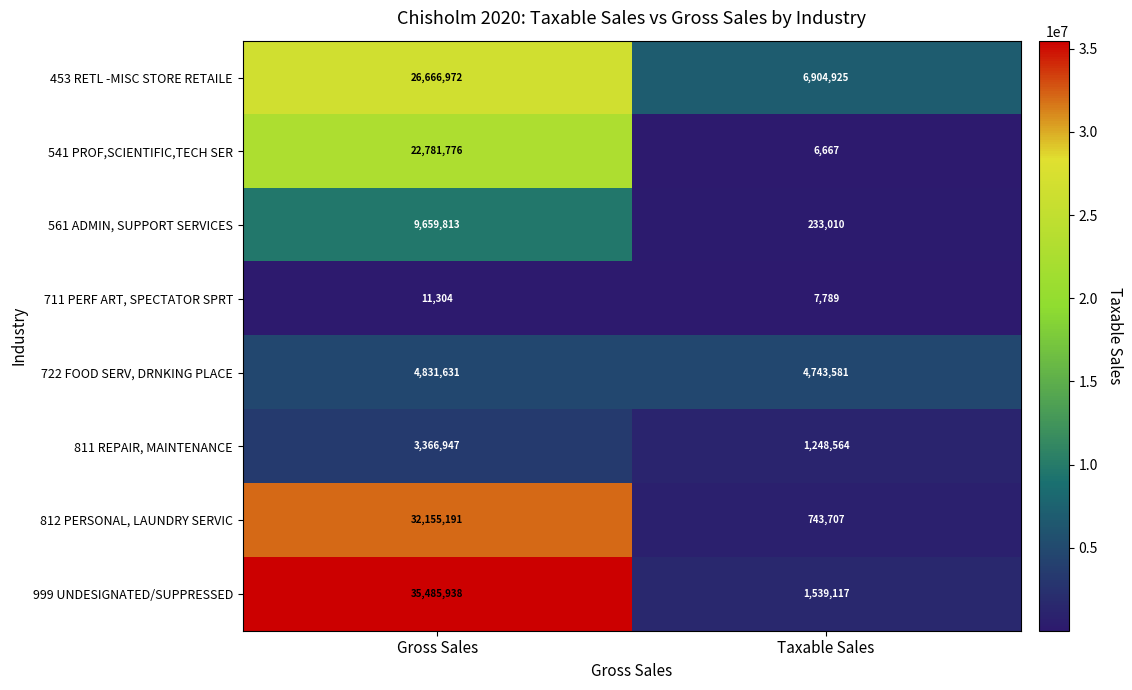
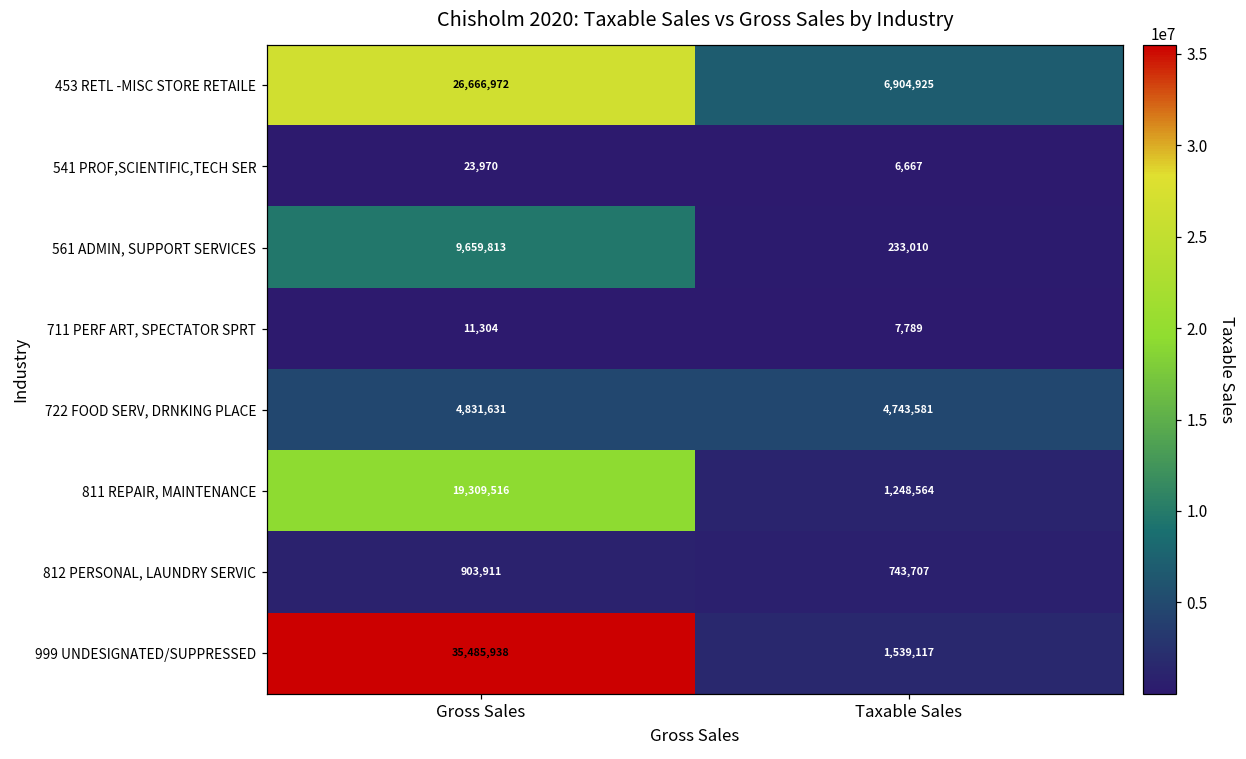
541 PROF,SCIENTIFIC,TECH SER, Gross Sales: 22,781,776 -> 23,970
811 REPAIR, MAINTENANCE, Gross Sales: 3,366,947 -> 19,309,516
812 PERSONAL, LAUNDRY SERVIC, Gross Sales: 32,155,191 -> 903,911
